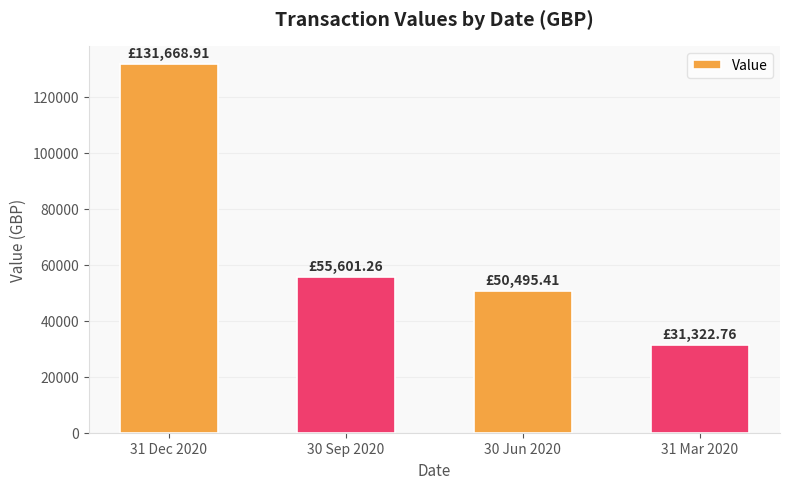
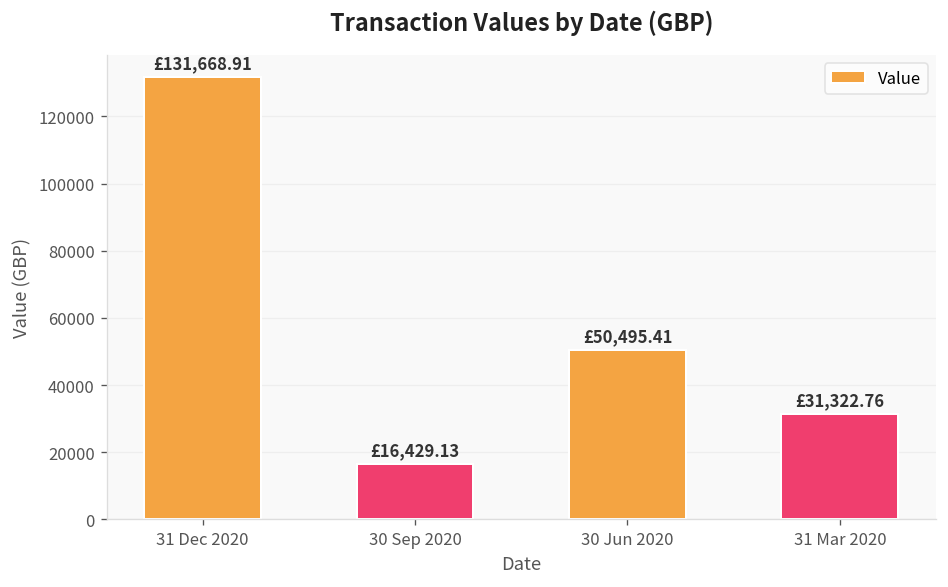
30 Sep 2020: £55,601.26 -> £16,429.13
